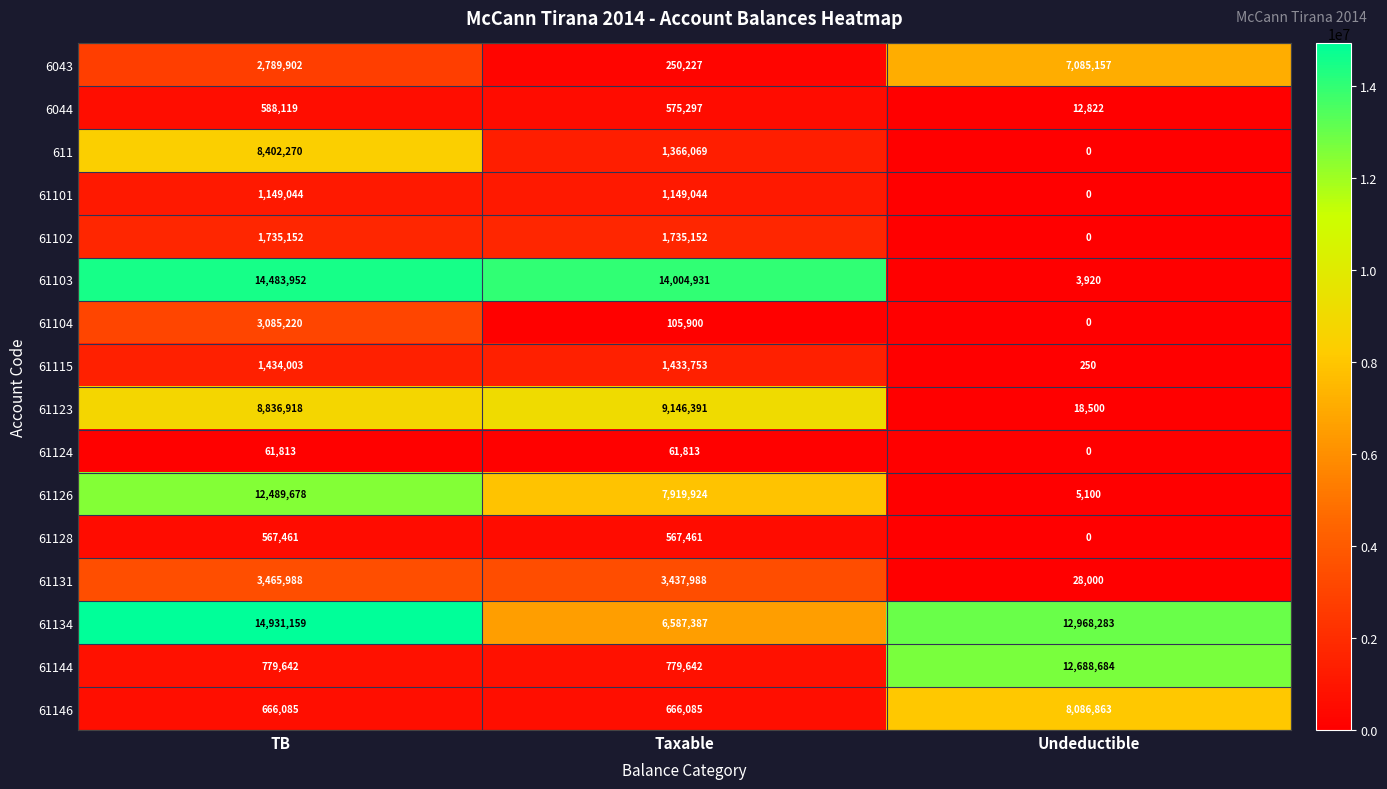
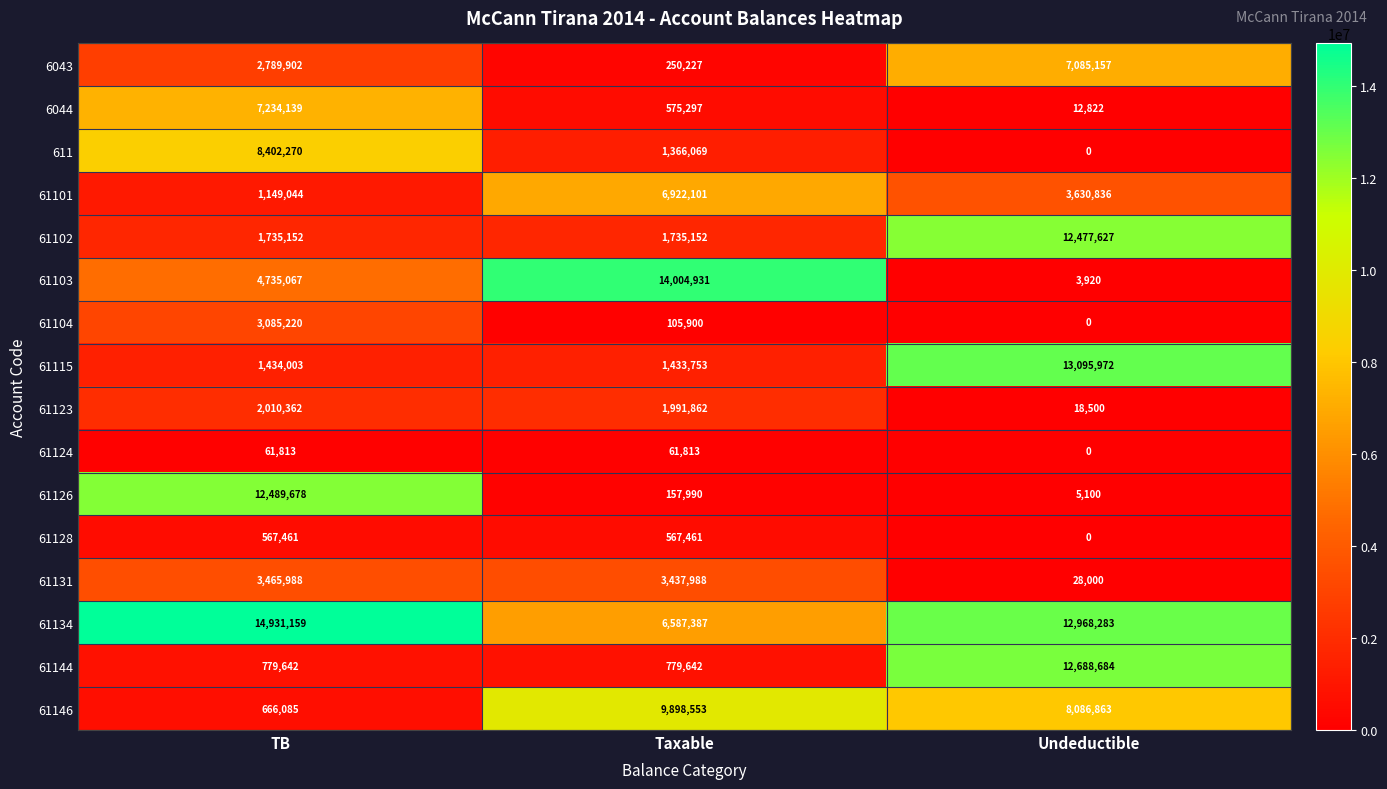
6044, TB: 588,119 -> 7,234,139
61101, Taxable: 1,149,044 -> 6,922,101
61101, Undeductible: 0 -> 3,630,836
61102, Undeductible: 0 -> 12,477,627
61103, TB: 14,483,952 -> 4,735,067
61115, Undeductible: 250 -> 13,095,972
61123, TB: 8,836,918 -> 2,010,362
61123, Taxable: 9,146,391 -> 1,991,862
61126, Taxable: 7,919,924 -> 157,990
61146, Taxable: 666,085 -> 9,898,553
